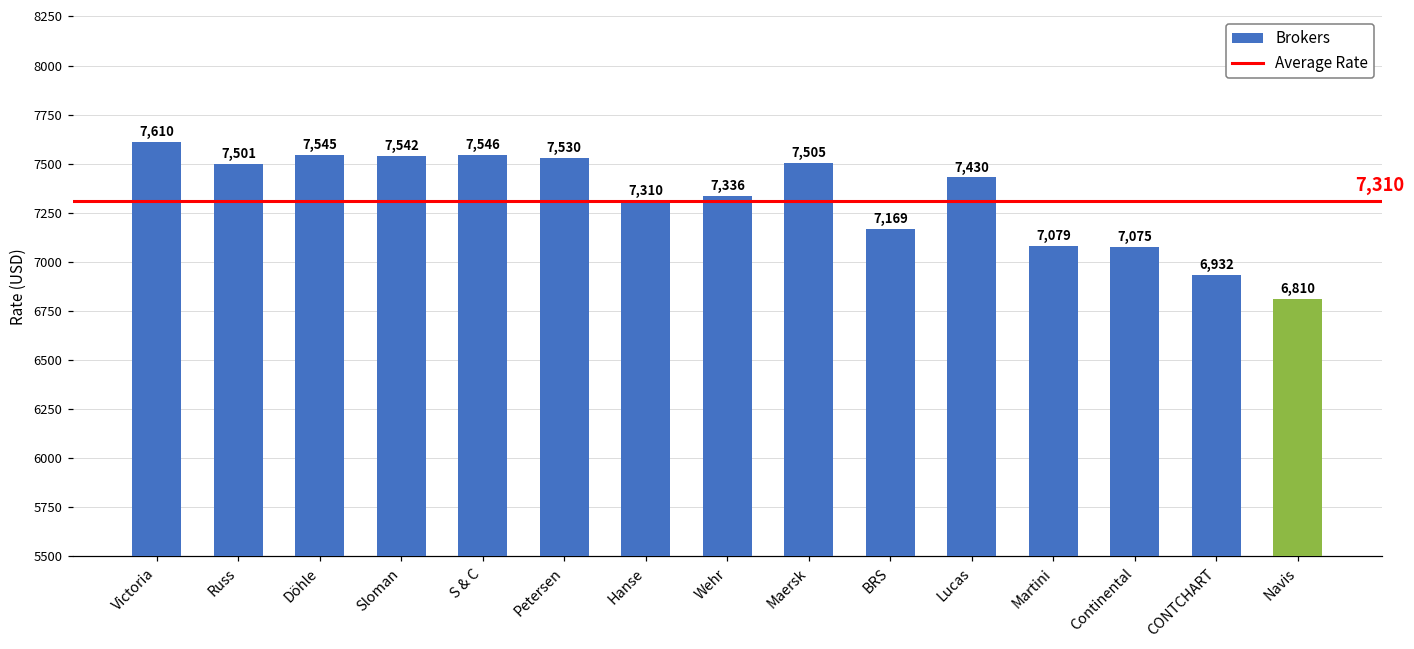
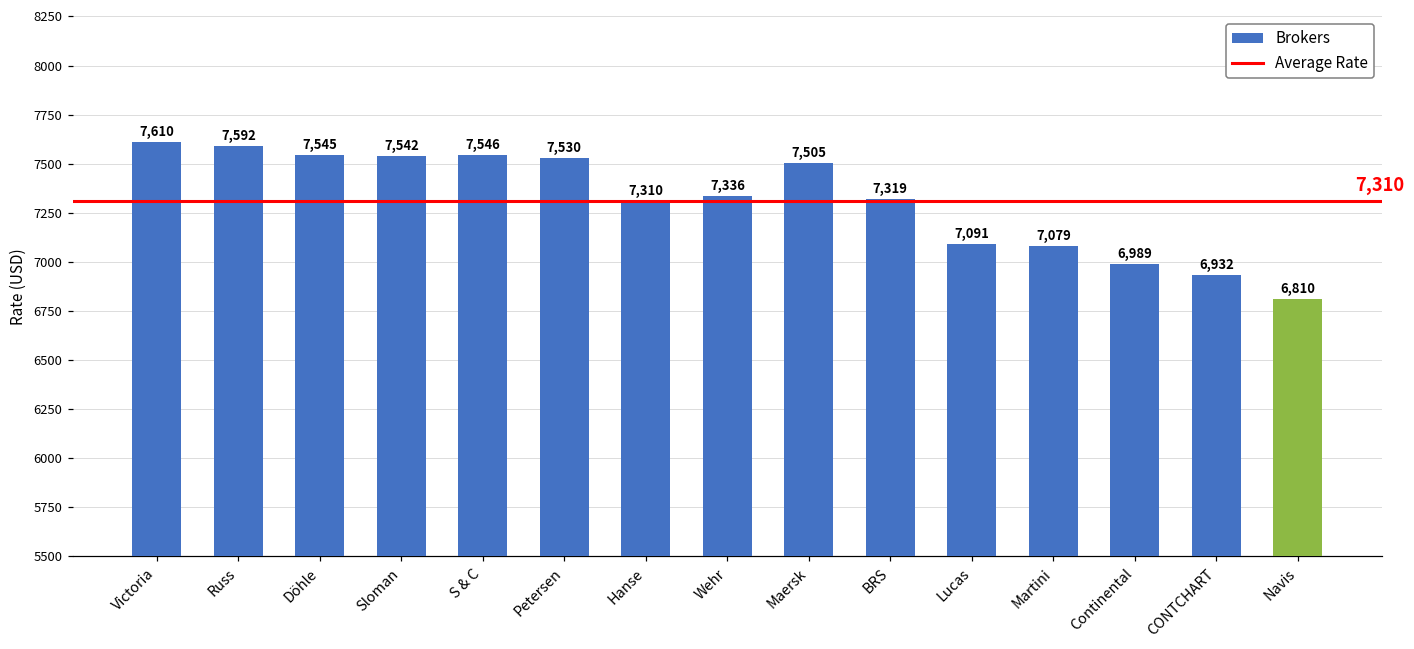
Brokers, Russ: 7,501 -> 7,592
Brokers, BRS: 7,169 -> 7,319
Brokers, Lucas: 7,430 -> 7,091
Brokers, Continental: 7,075 -> 6,989
